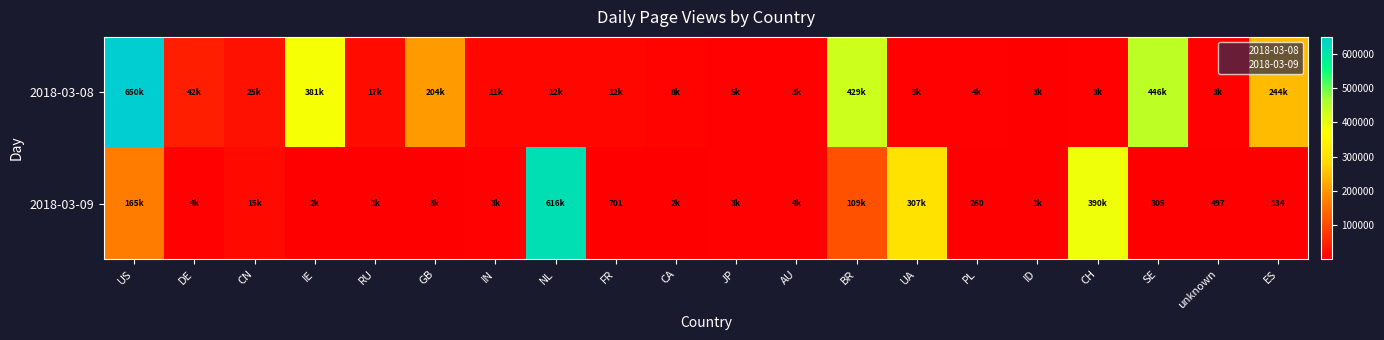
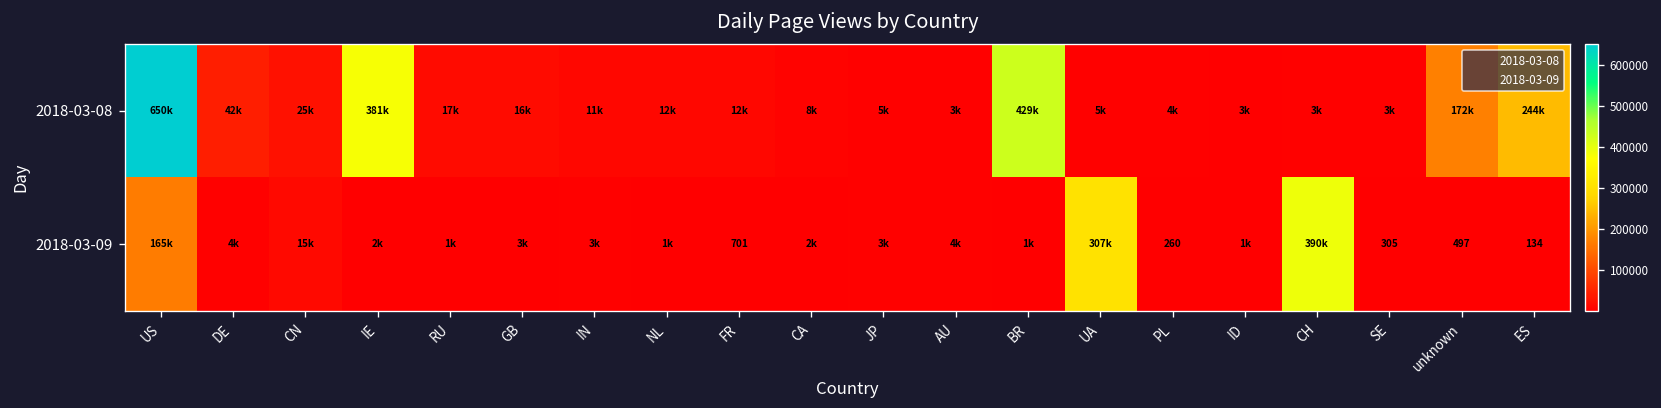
2018-03-08, GB: 204k -> 16k
2018-03-08, SE: 446k -> 3k
2018-03-08, unknown: 3k -> 172k
2018-03-09, NL: 616k -> 1k
2018-03-09, BR: 109k -> 1k
